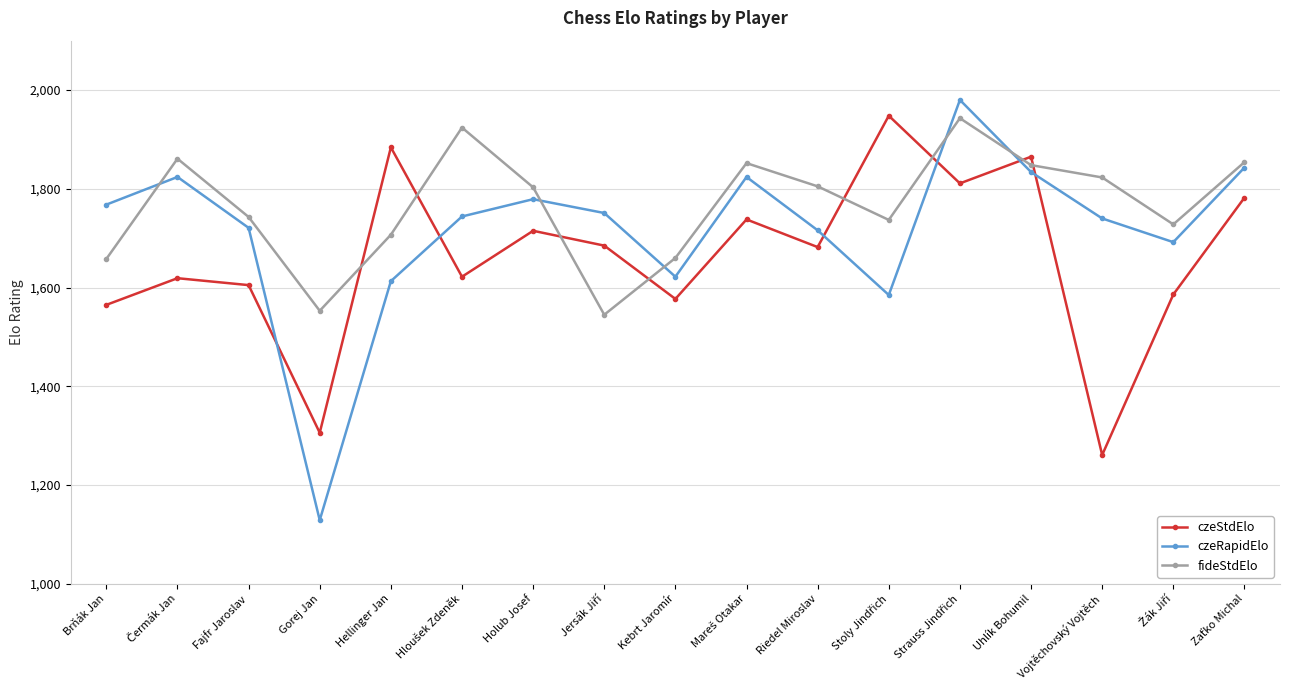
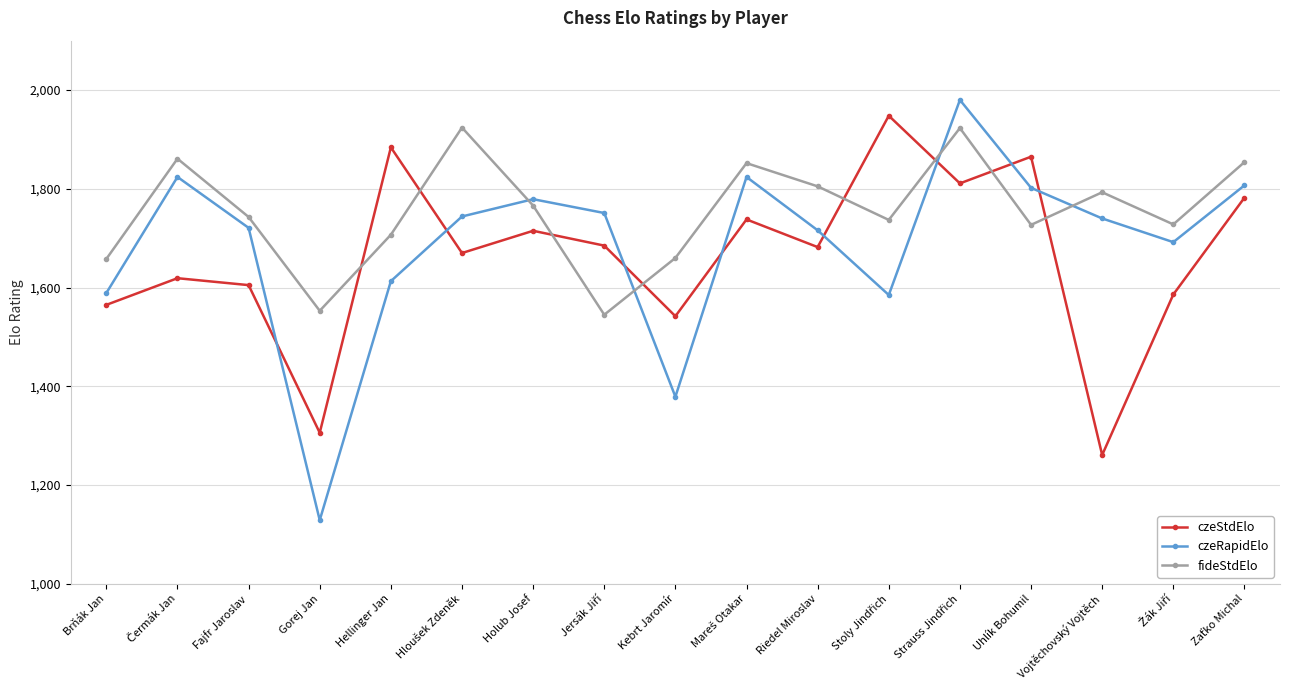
czeRapidElo, Brňák Jan: 1,770 -> 1,590
czeStdElo, Hloušek Zdeněk: 1,620 -> 1,670
fideStdElo, Holub Josef: 1,800 -> 1,770
czeStdElo, Kebrt Jaromír: 1,580 -> 1,540
czeRapidElo, Kebrt Jaromír: 1,620 -> 1,380
fideStdElo, Strauss Jindřich: 1,940 -> 1,920
czeRapidElo, Uhlík Bohumil: 1,830 -> 1,800
fideStdElo, Uhlík Bohumil: 1,850 -> 1,730
fideStdElo, Vojtěchovský Vojtěch: 1,820 -> 1,790
czeRapidElo, Zaťko Michal: 1,840 -> 1,810
